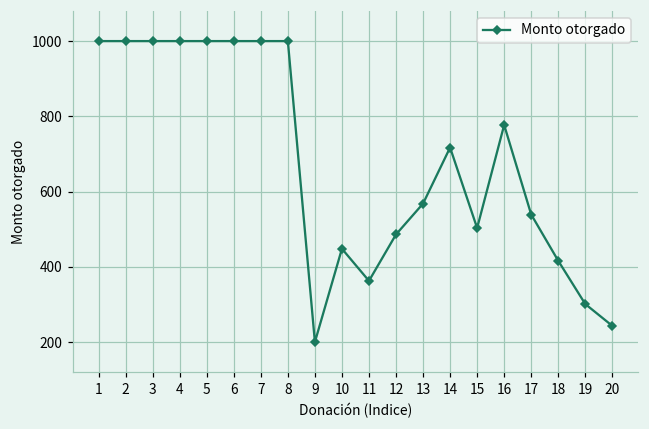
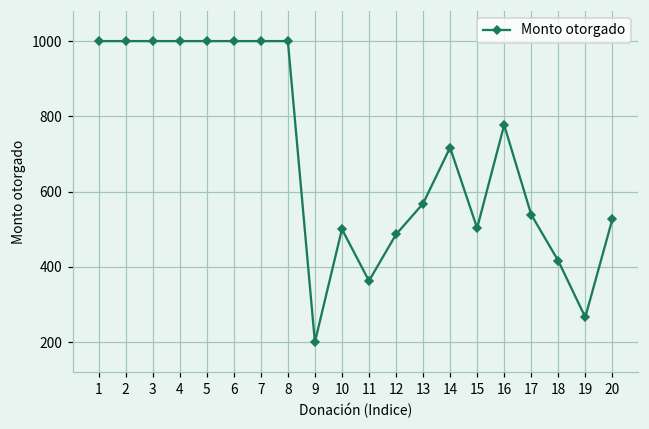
10: 450 -> 500
19: 300 -> 270
20: 240 -> 530
